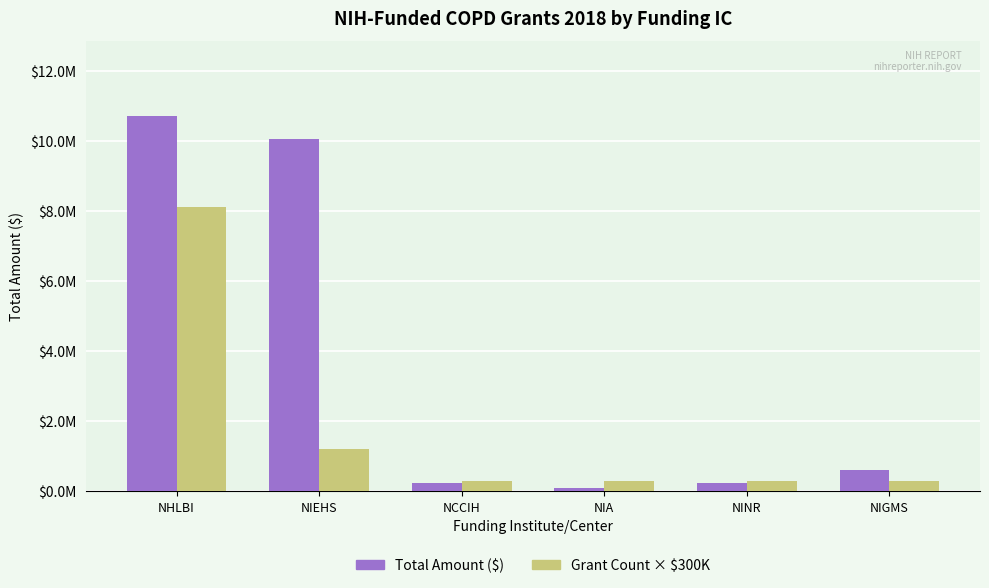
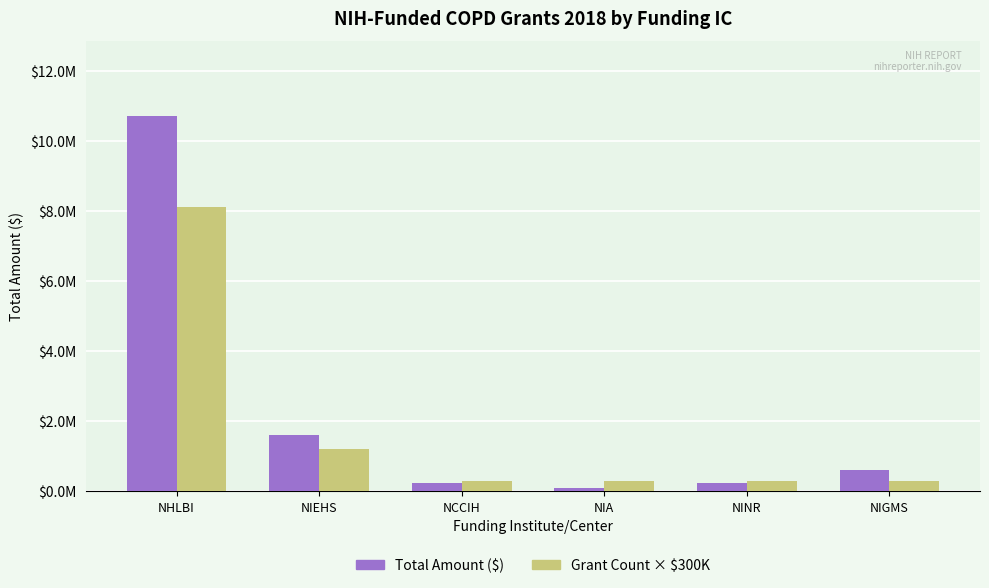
Total Amount ($), NIEHS: $10000000 -> $1600000
